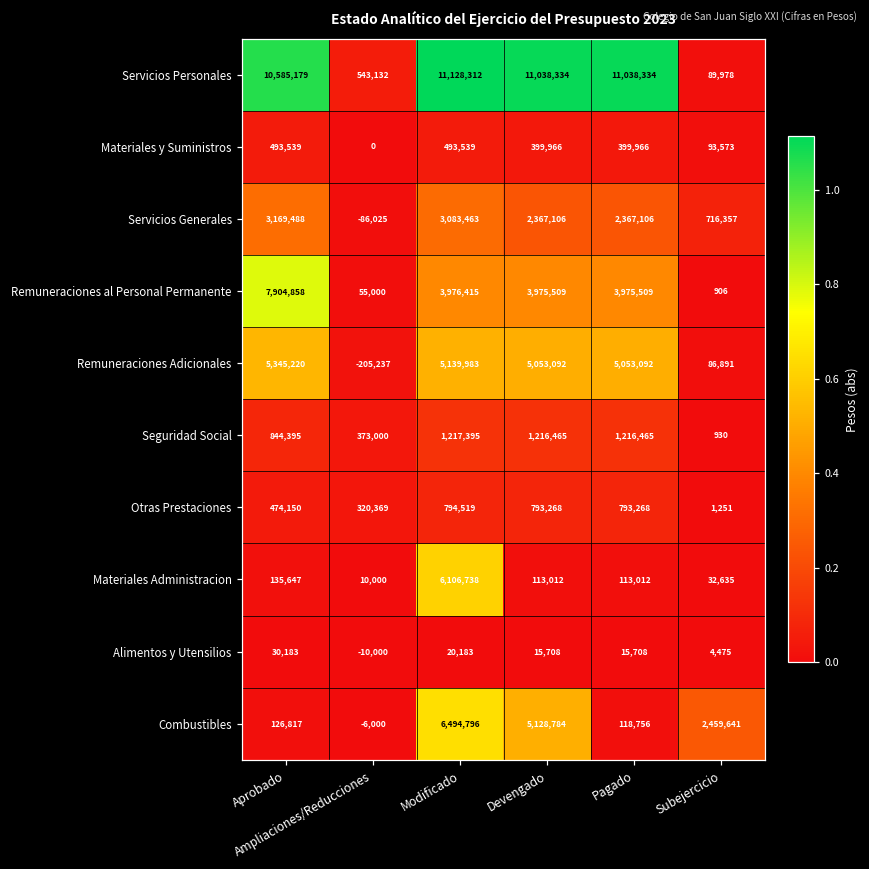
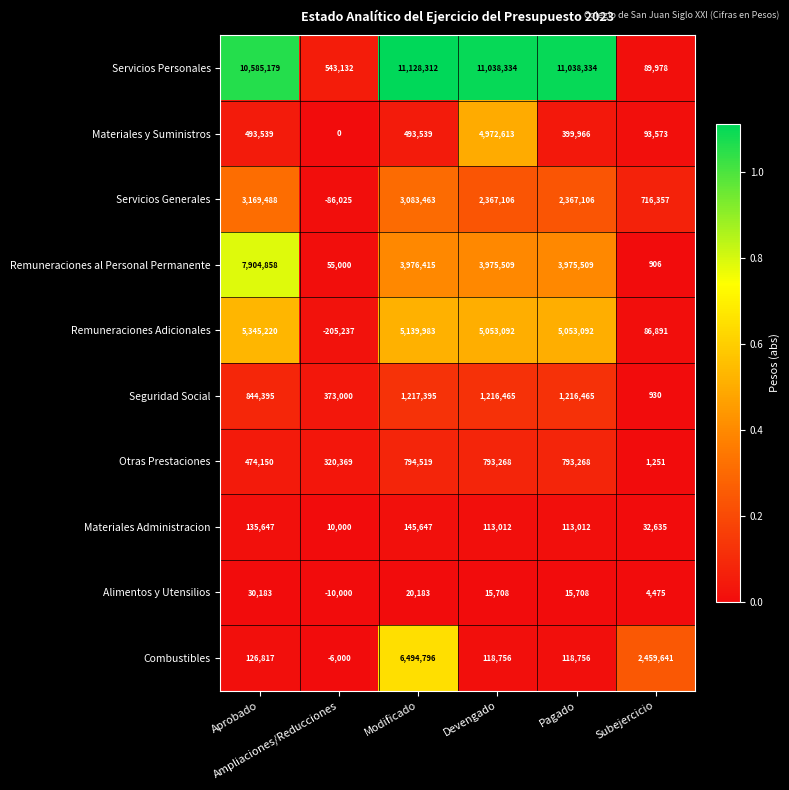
Materiales y Suministros, Devengado: 399,966 -> 4,972,613
Materiales Administracion, Modificado: 6,106,738 -> 145,647
Combustibles, Devengado: 5,128,784 -> 118,756
